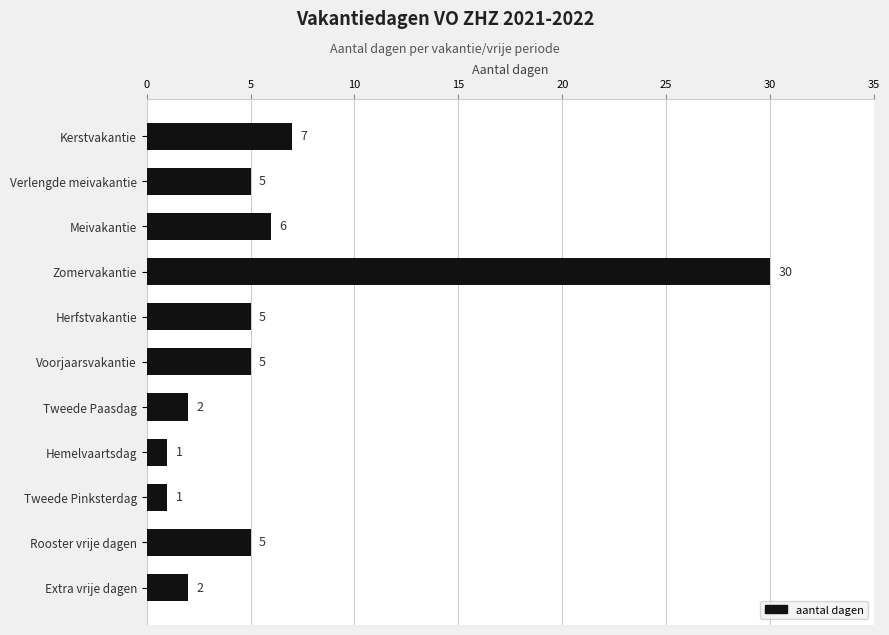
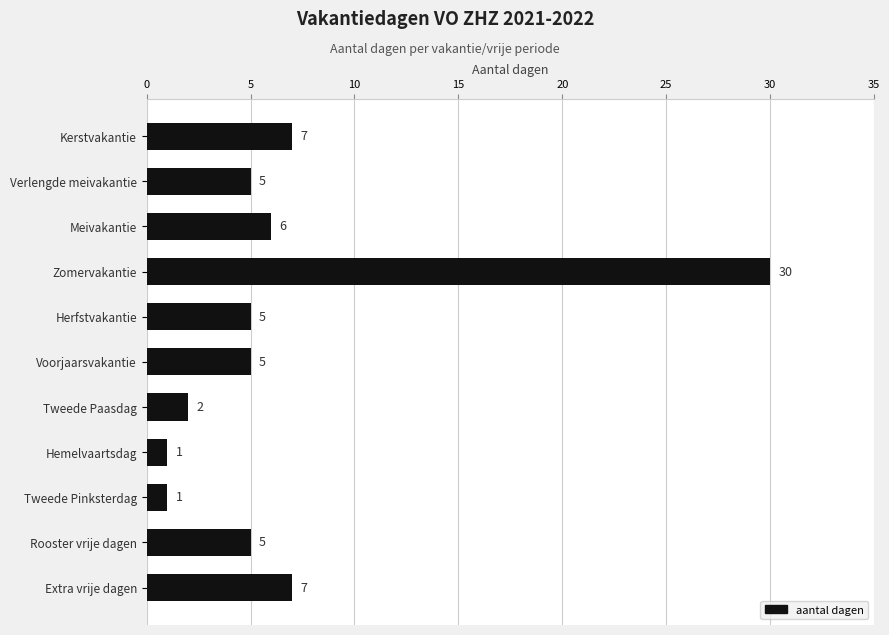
Extra vrije dagen: 2 -> 7
